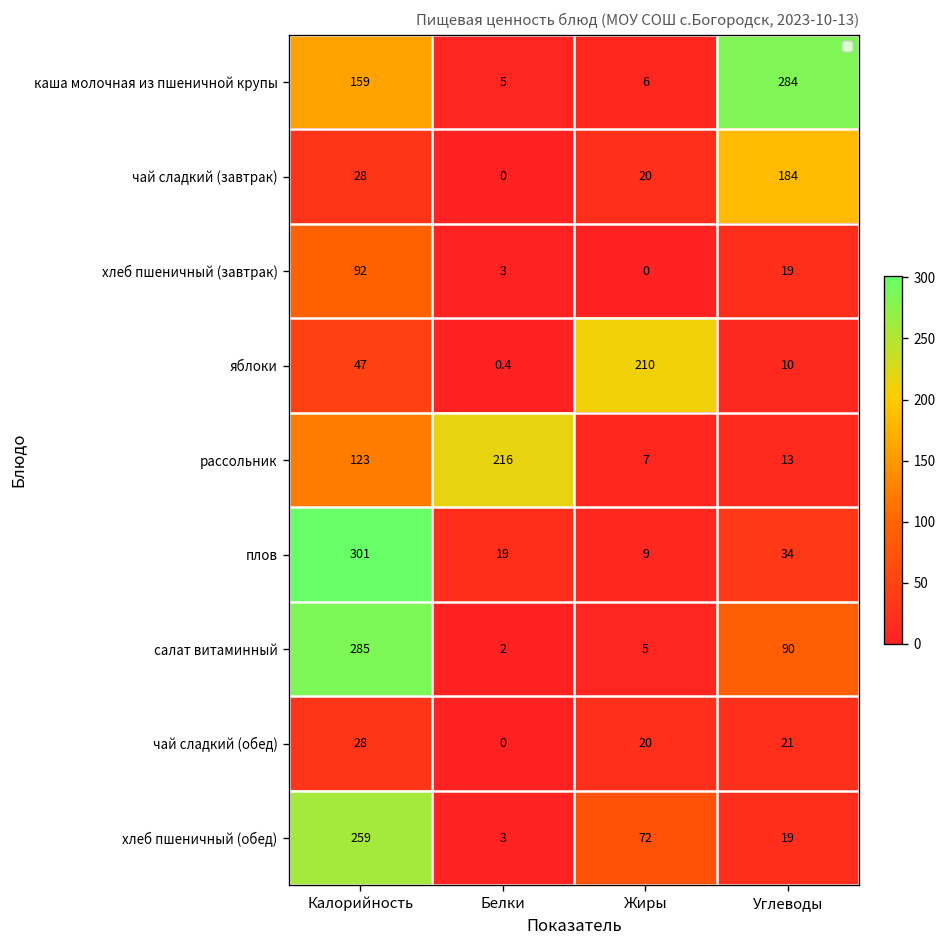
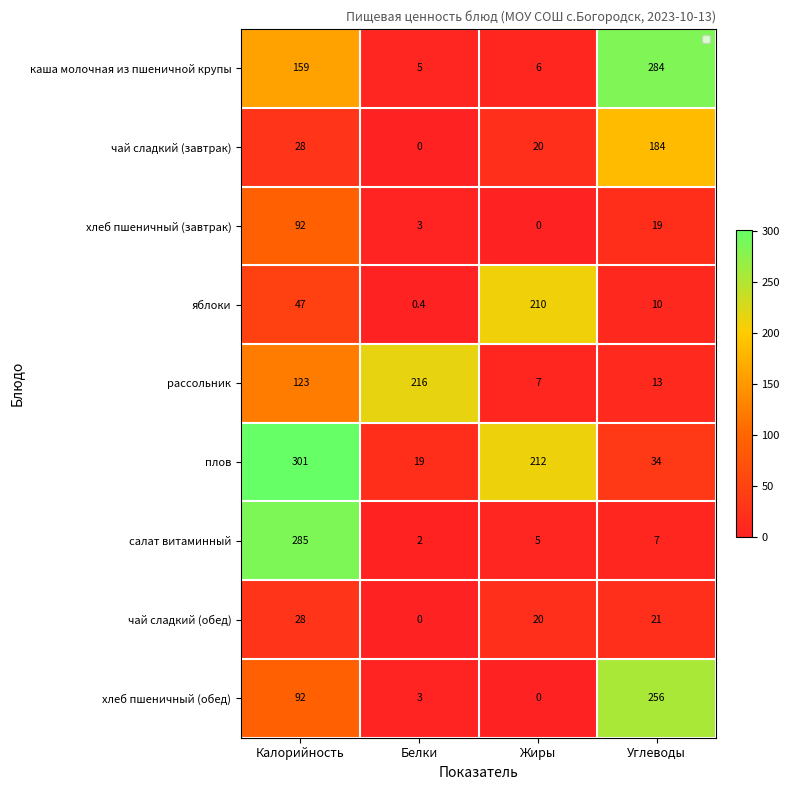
плов, Жиры: 9 -> 212
салат витаминный, Углеводы: 90 -> 7
хлеб пшеничный (обед), Калорийность: 259 -> 92
хлеб пшеничный (обед), Жиры: 72 -> 0
хлеб пшеничный (обед), Углеводы: 19 -> 256
